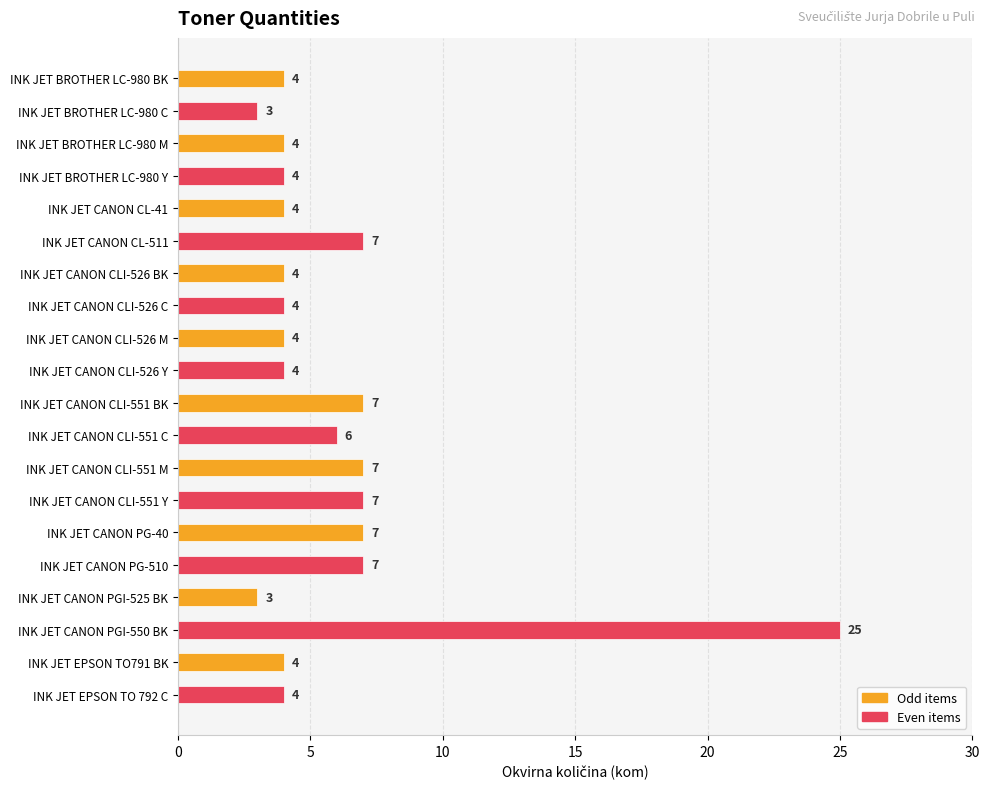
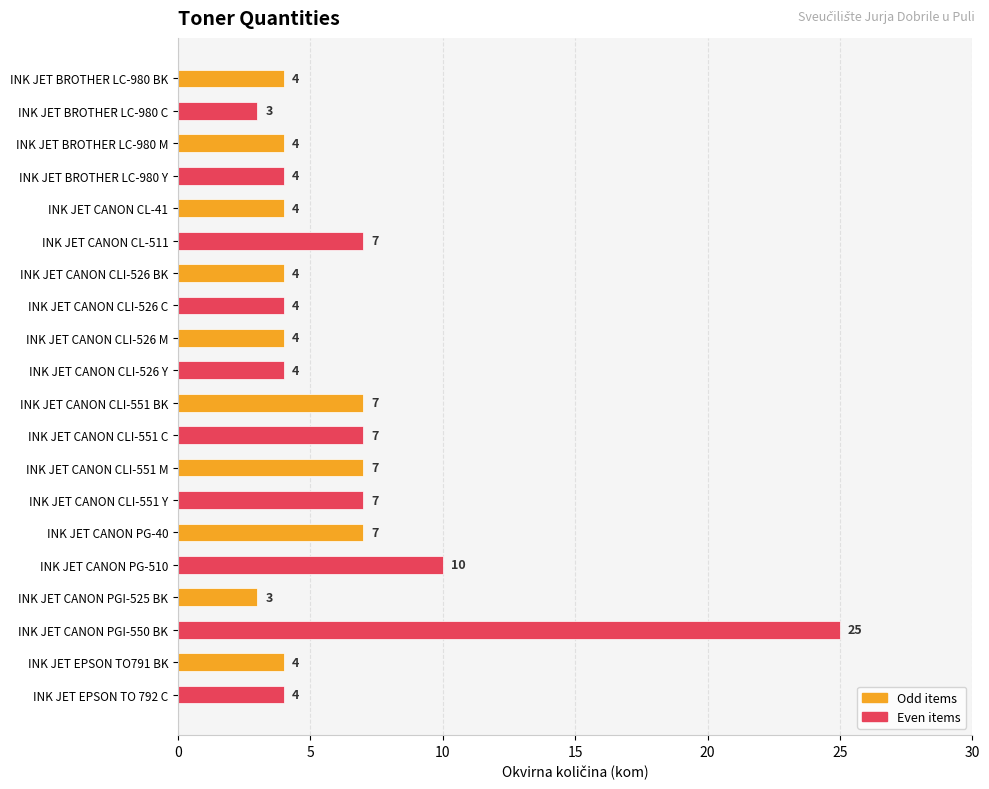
INK JET CANON CLI-551 C: 6 -> 7
INK JET CANON PG-510: 7 -> 10
